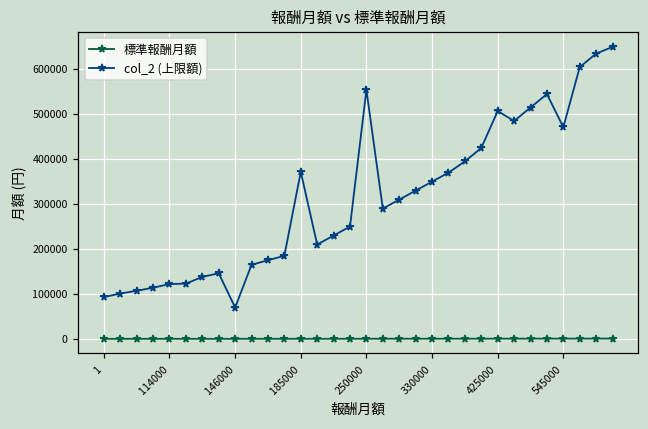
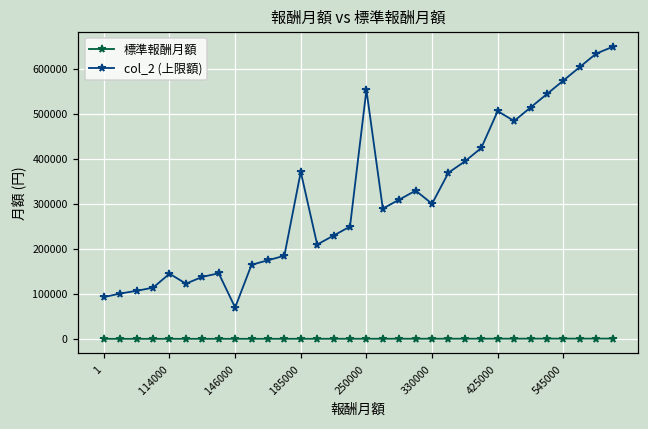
col_2 (上限額), 114000: 120000 -> 150000
col_2 (上限額), 330000: 350000 -> 300000
col_2 (上限額), 545000: 470000 -> 570000
